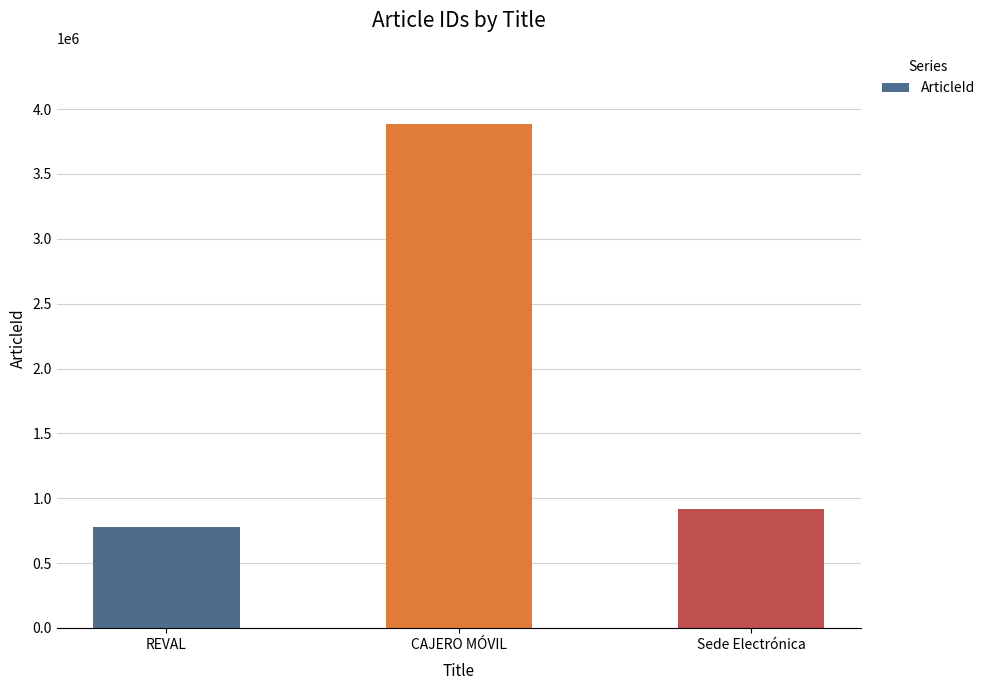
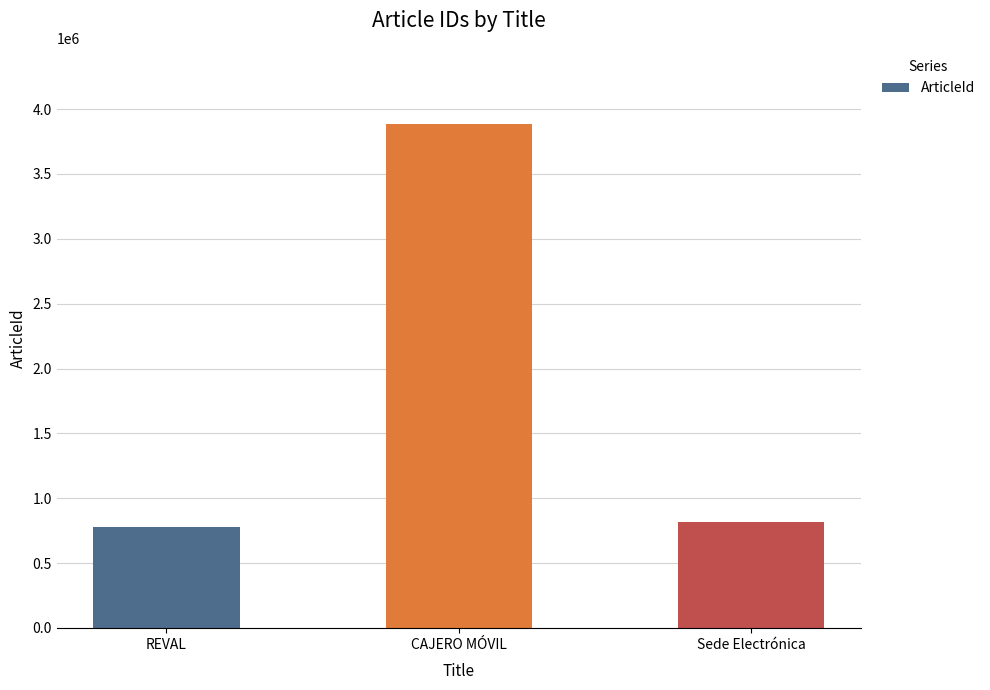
Sede Electrónica: 910000 -> 820000
